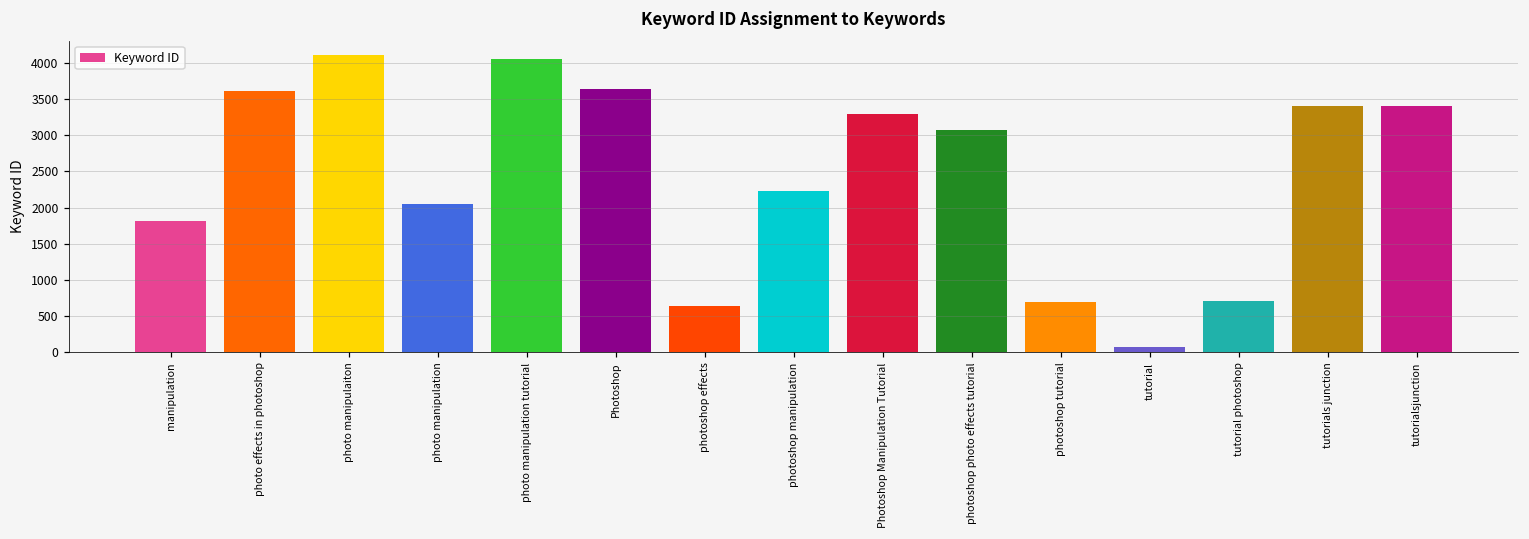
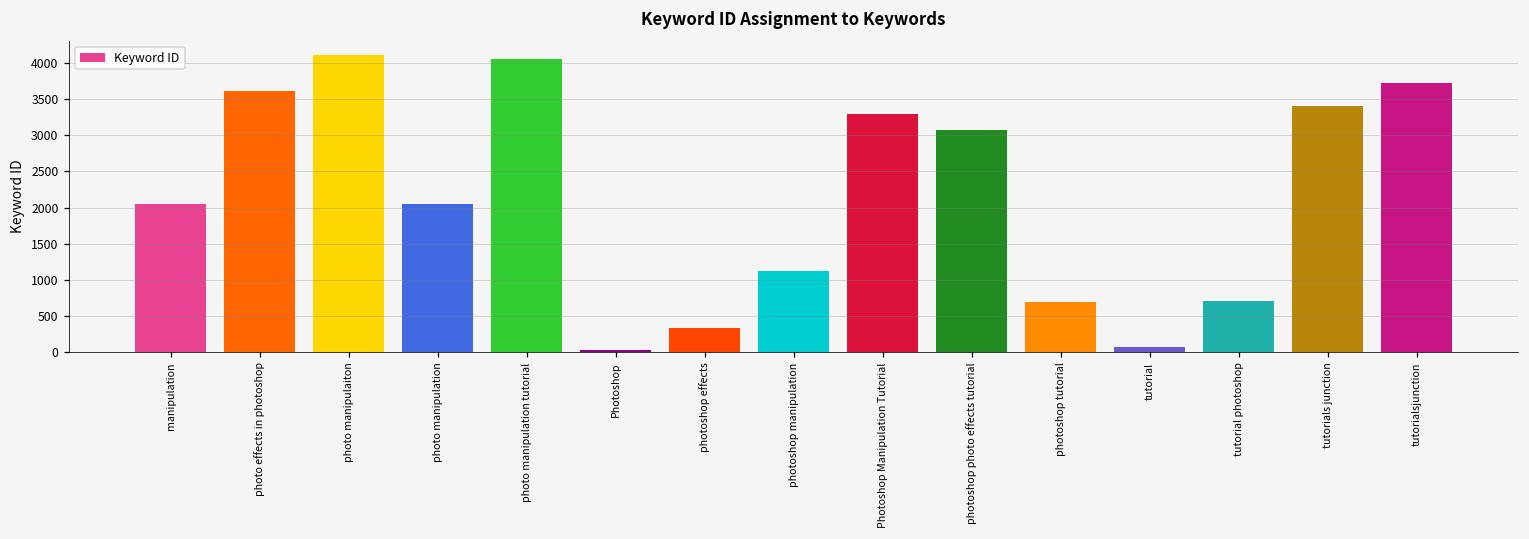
manipulation: 1800 -> 2000
Photoshop: 3600 -> 0
photoshop effects: 600 -> 300
photoshop manipulation: 2200 -> 1100
tutorialsjunction: 3400 -> 3700
